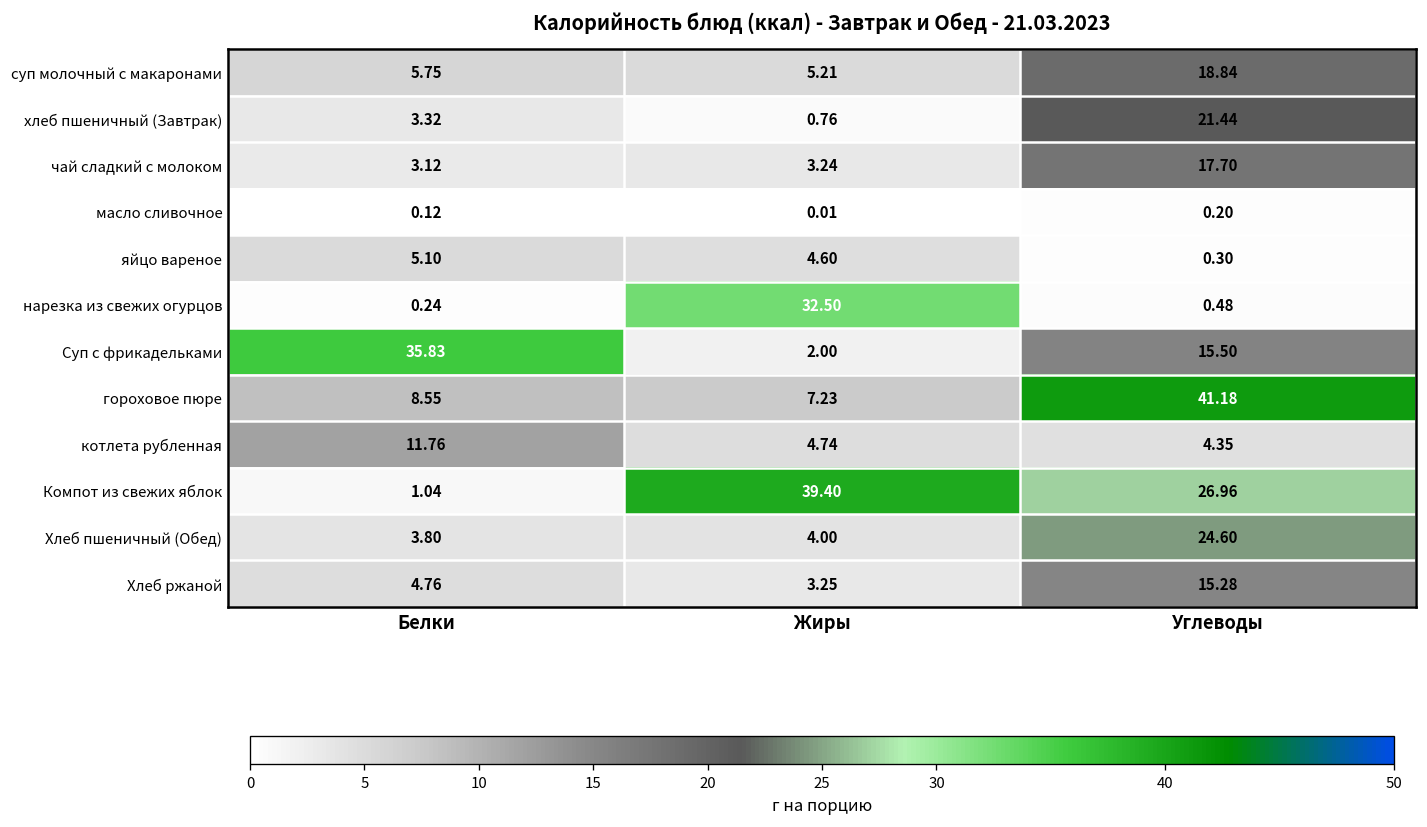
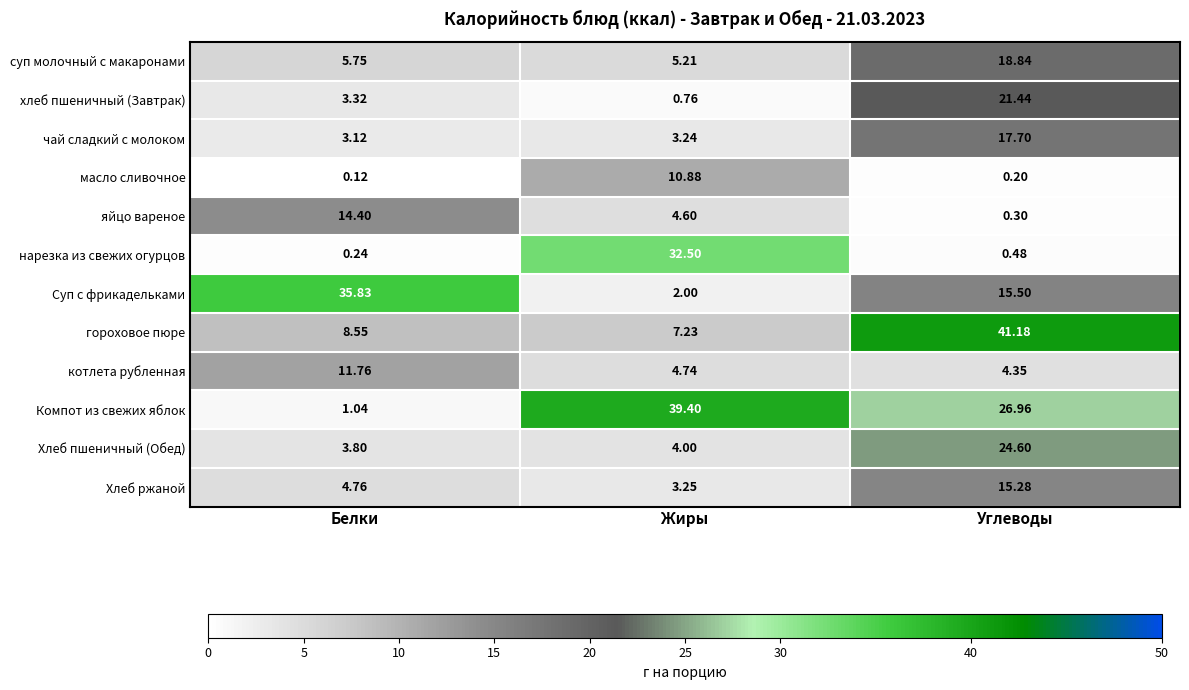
масло сливочное, Жиры: 0.01 -> 10.88
яйцо вареное, Белки: 5.10 -> 14.40
